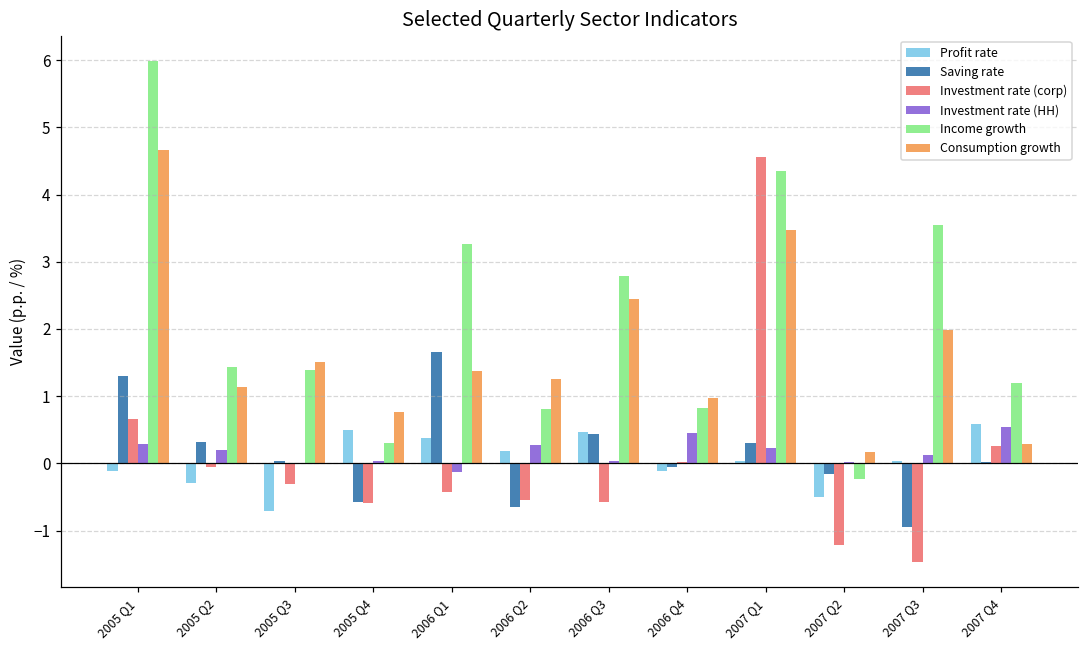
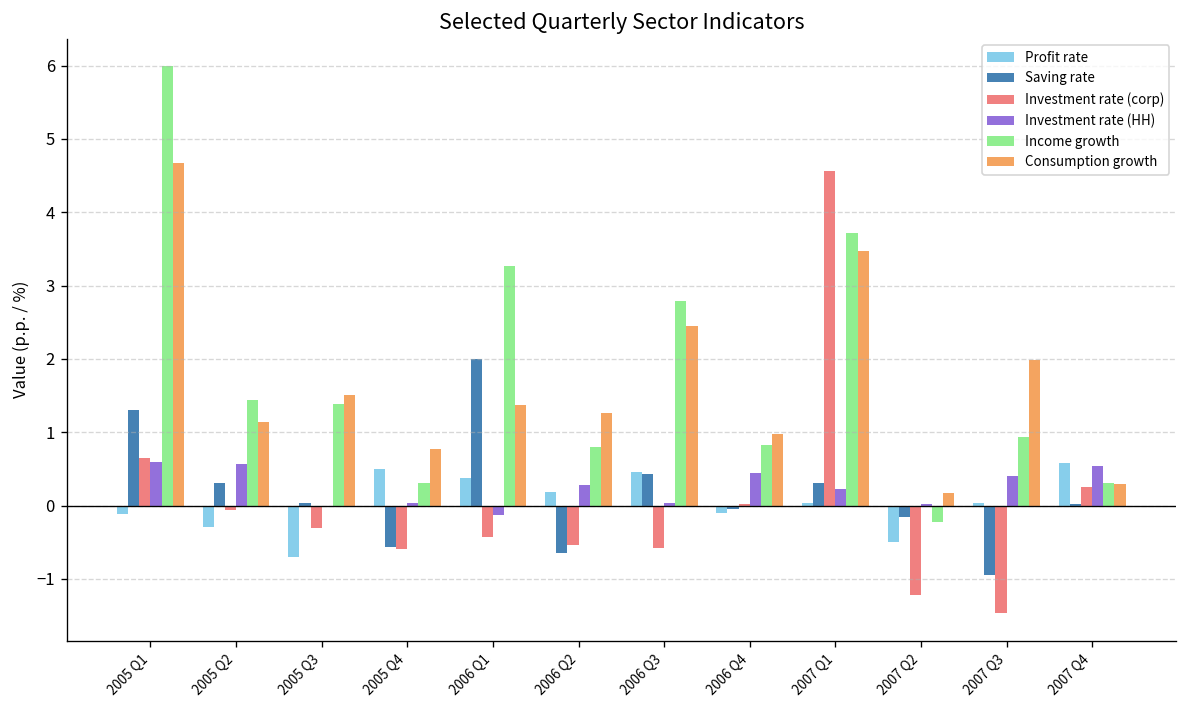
Investment rate (HH), 2005 Q1: 0.3 -> 0.6
Investment rate (HH), 2005 Q2: 0.2 -> 0.6
Saving rate, 2006 Q1: 1.7 -> 2.0
Income growth, 2007 Q1: 4.4 -> 3.7
Investment rate (HH), 2007 Q3: 0.1 -> 0.4
Income growth, 2007 Q3: 3.5 -> 0.9
Income growth, 2007 Q4: 1.2 -> 0.3
